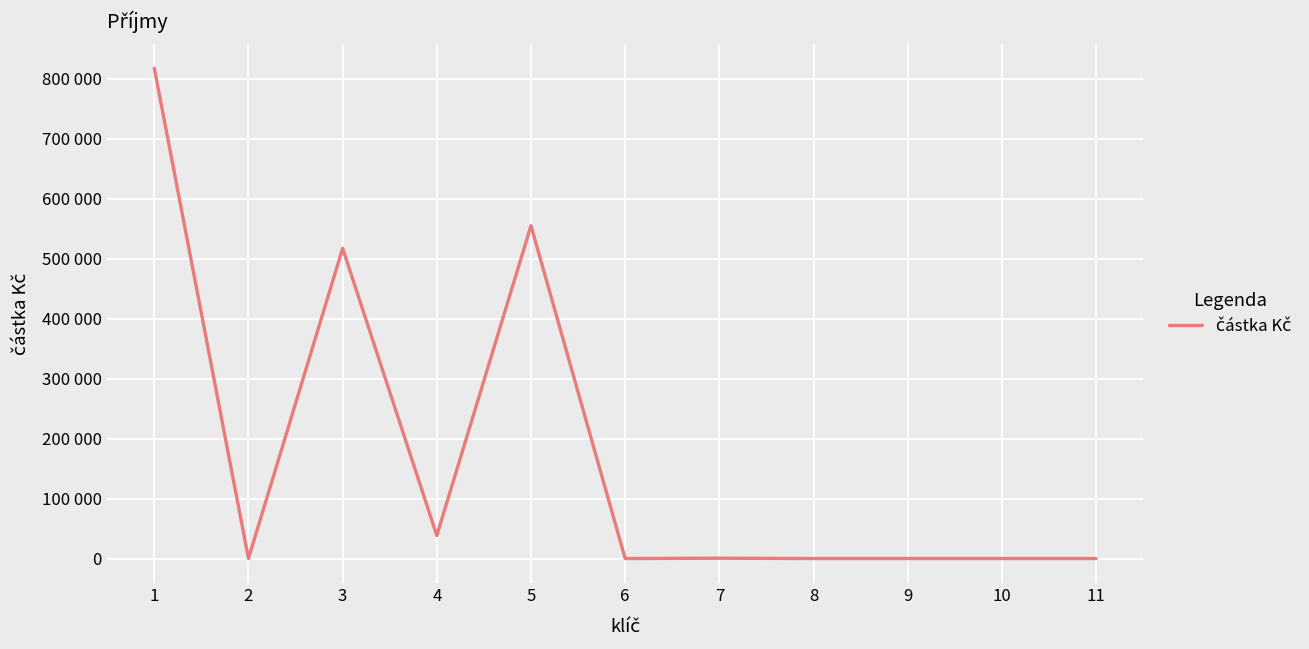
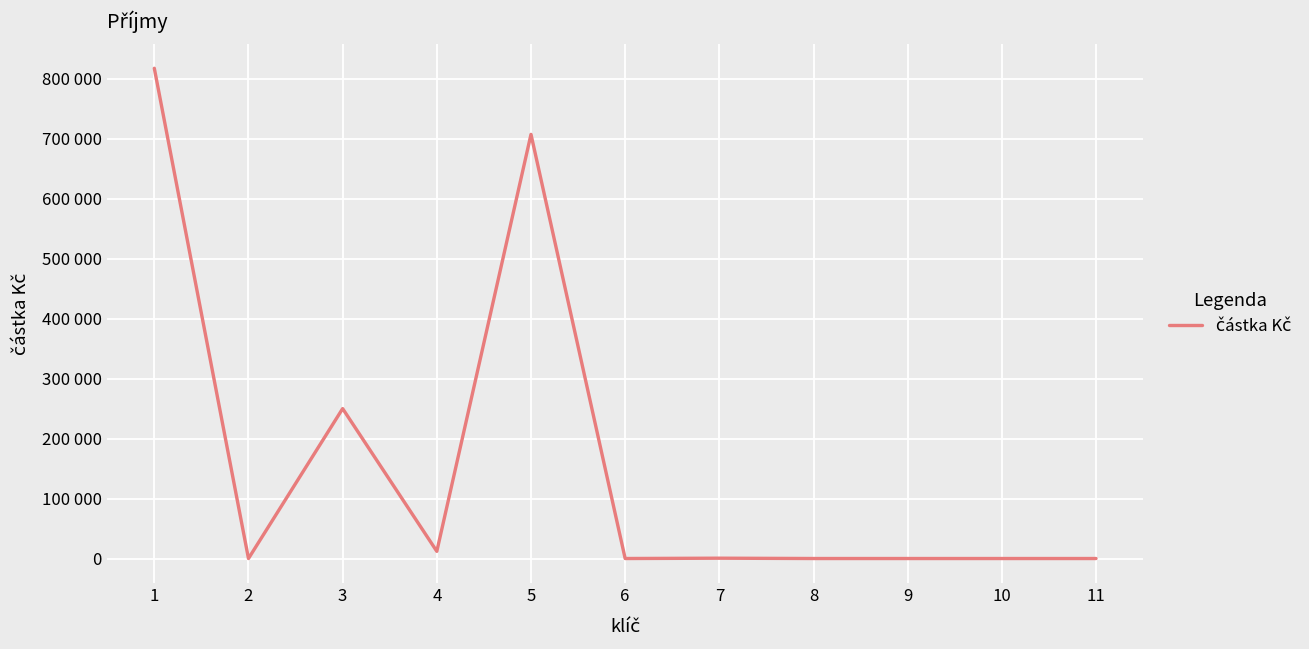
3: 520000 -> 250000
4: 40000 -> 10000
5: 560000 -> 710000
